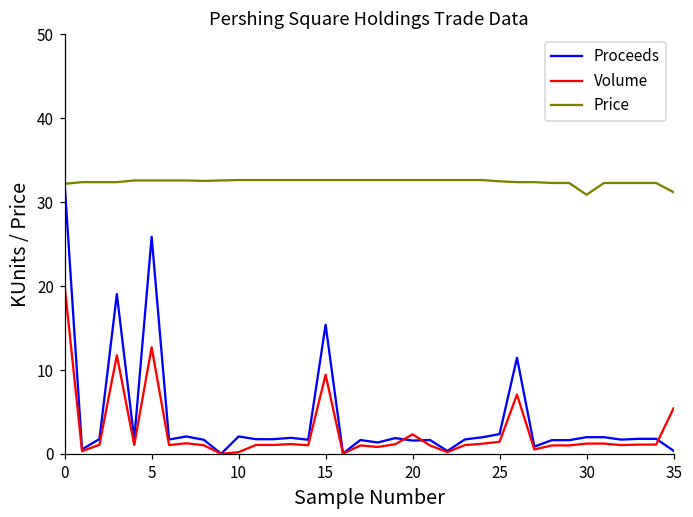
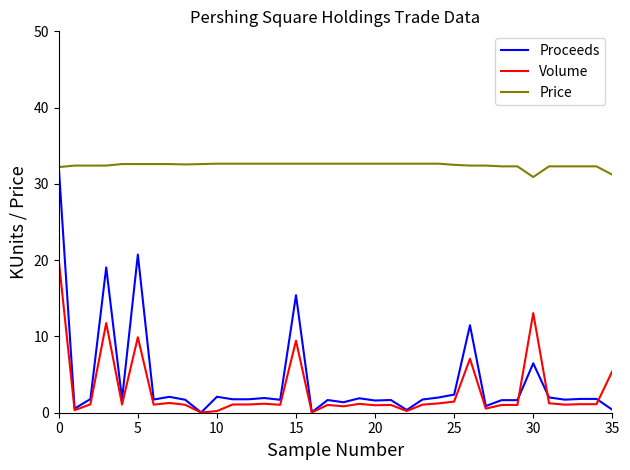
Proceeds, 5: 26 -> 21
Volume, 5: 13 -> 10
Volume, 20: 2 -> 1
Proceeds, 30: 2 -> 6
Volume, 30: 1 -> 13
